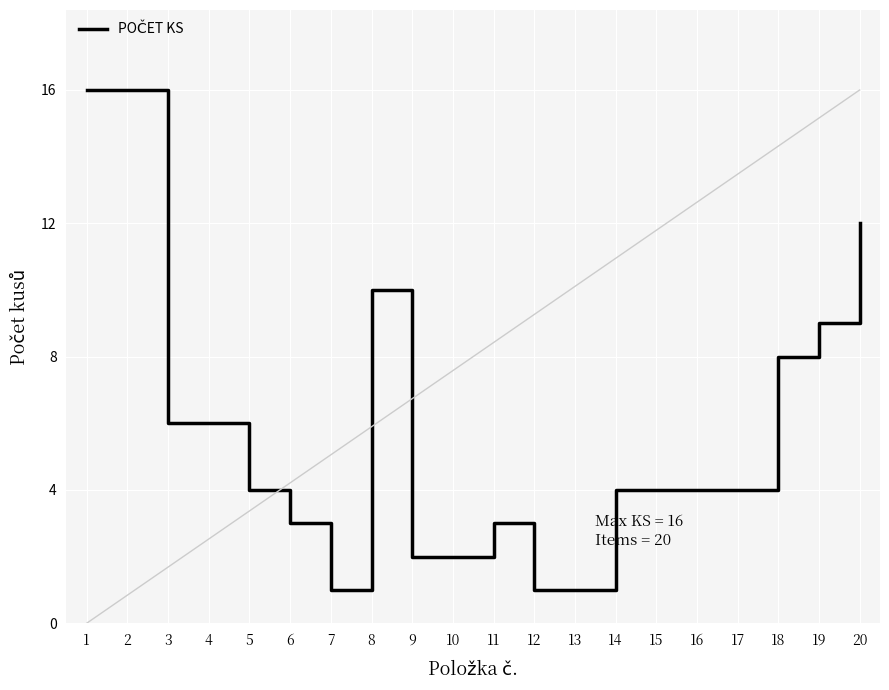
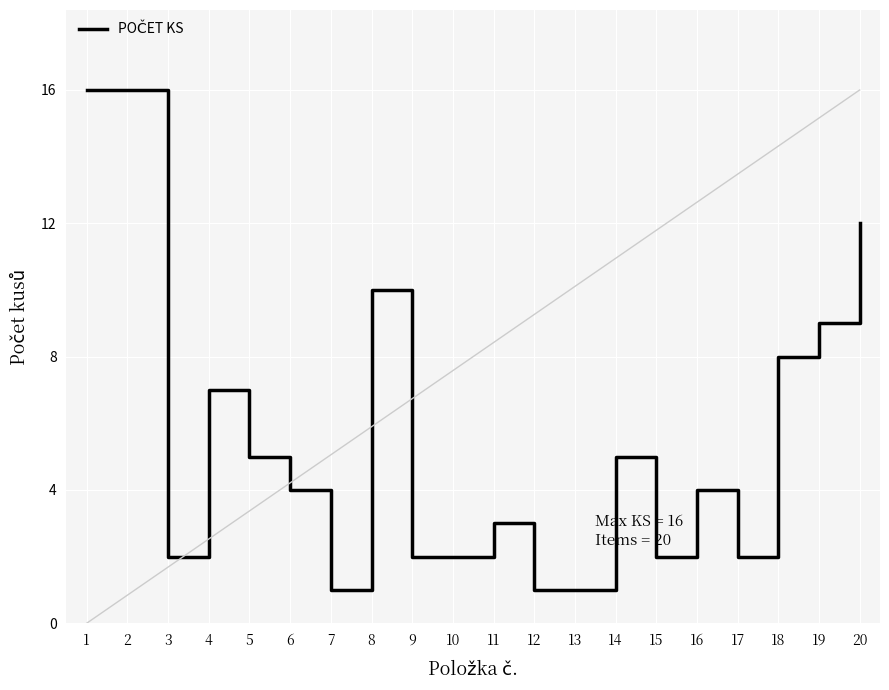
POČET KS, 3: 6 -> 2
POČET KS, 4: 6 -> 7
POČET KS, 5: 4 -> 5
POČET KS, 6: 3 -> 4
POČET KS, 14: 4 -> 5
POČET KS, 15: 4 -> 2
POČET KS, 17: 4 -> 2
